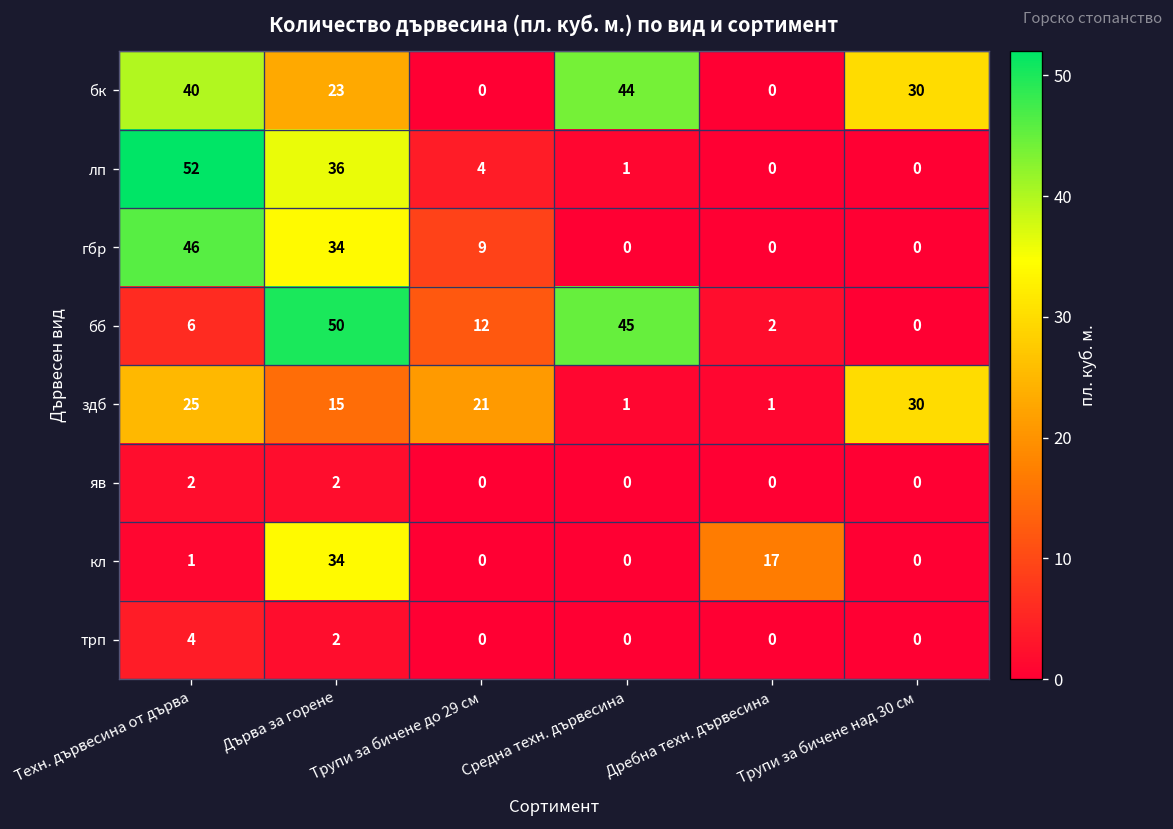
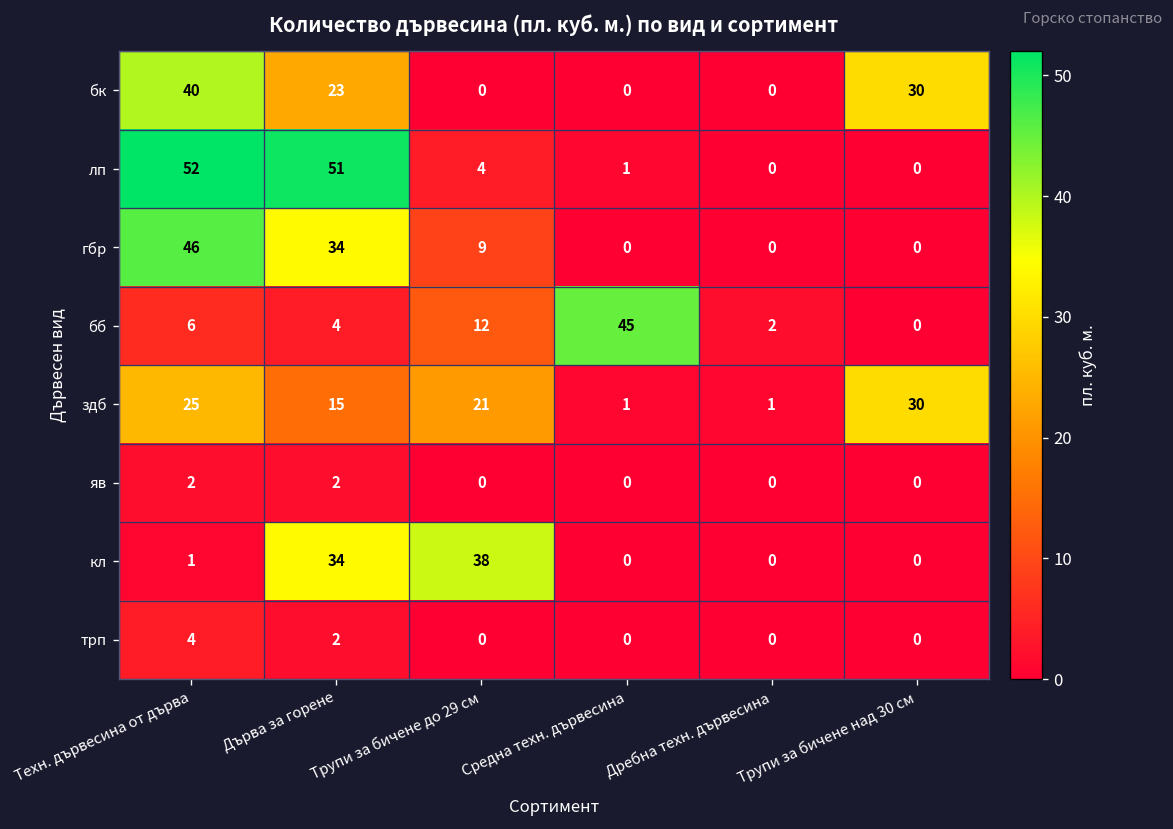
бк, Средна техн. дървесина: 44 -> 0
лп, Дърва за горене: 36 -> 51
бб, Дърва за горене: 50 -> 4
кл, Трупи за бичене до 29 см: 0 -> 38
кл, Дребна техн. дървесина: 17 -> 0
